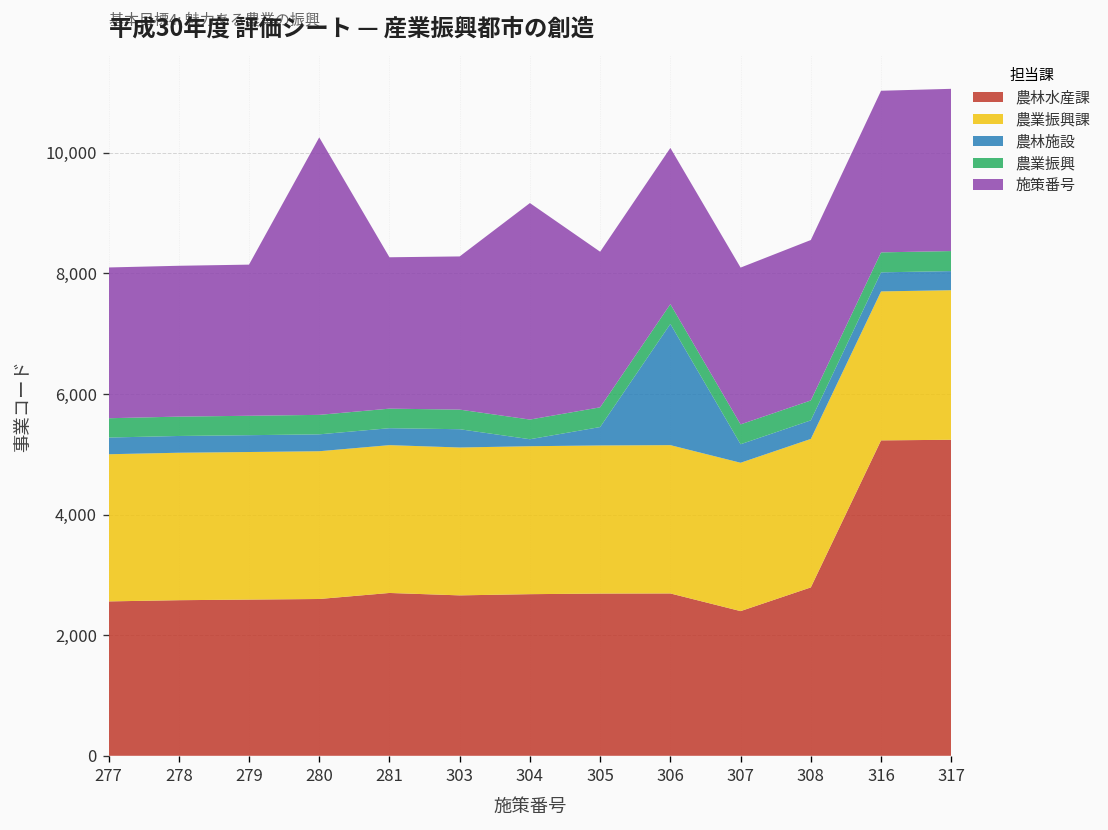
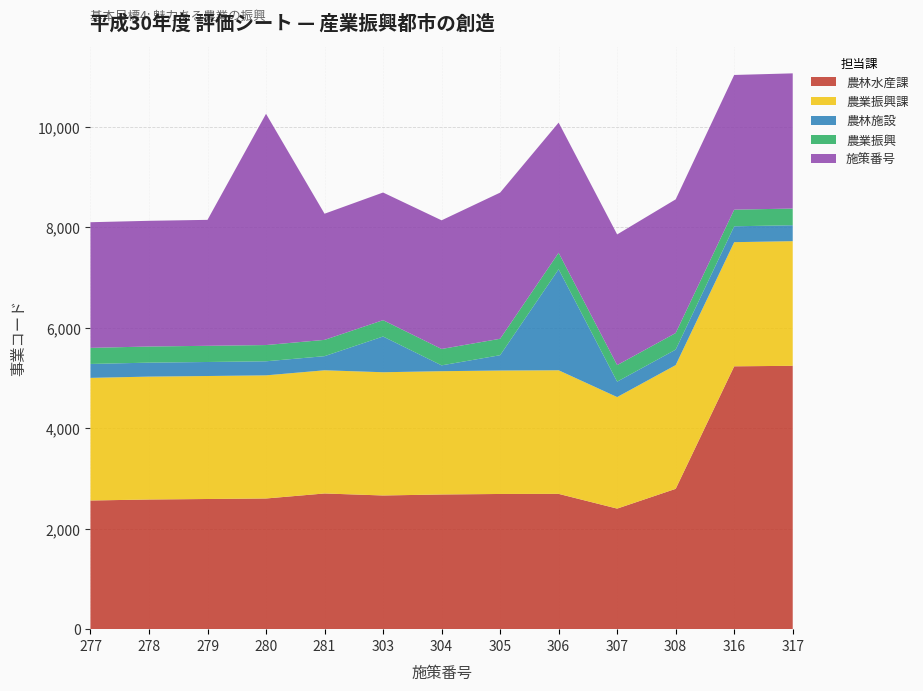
農林施設, 303: 300 -> 700
施策番号, 304: 3,600 -> 2,600
施策番号, 305: 2,600 -> 2,900
農業振興課, 307: 2,500 -> 2,200
